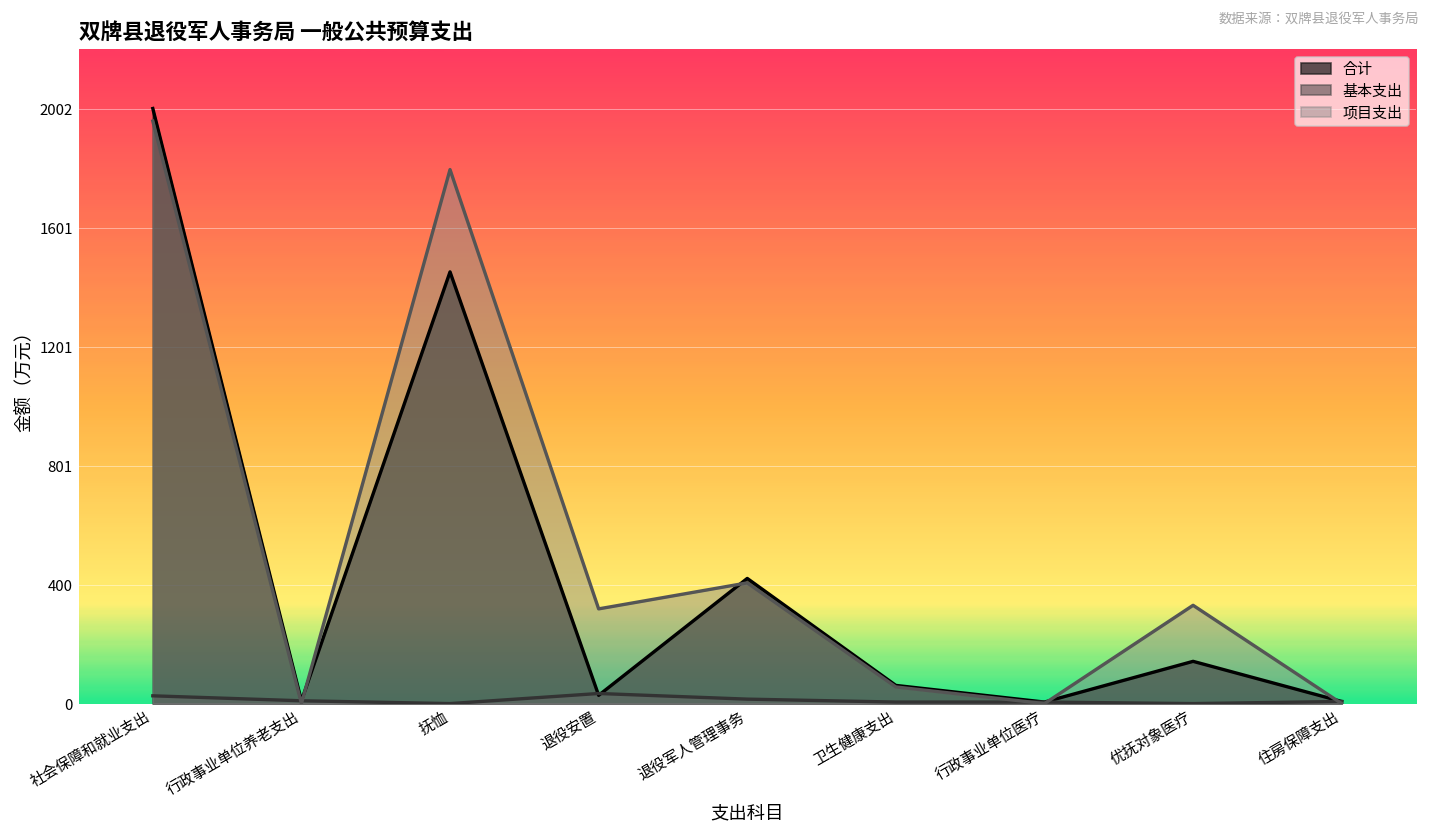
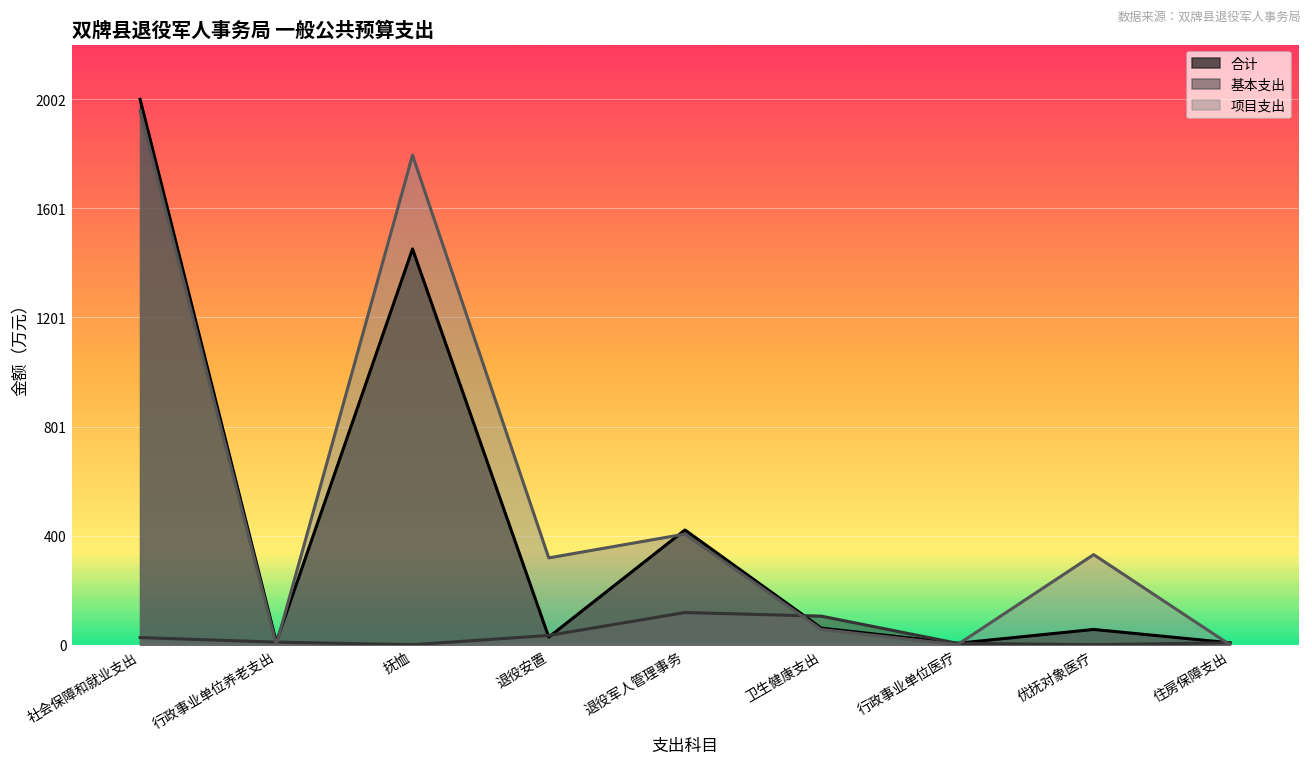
基本支出, 退役军人管理事务: 20 -> 120
基本支出, 卫生健康支出: 10 -> 100
合计, 优抚对象医疗: 140 -> 60
